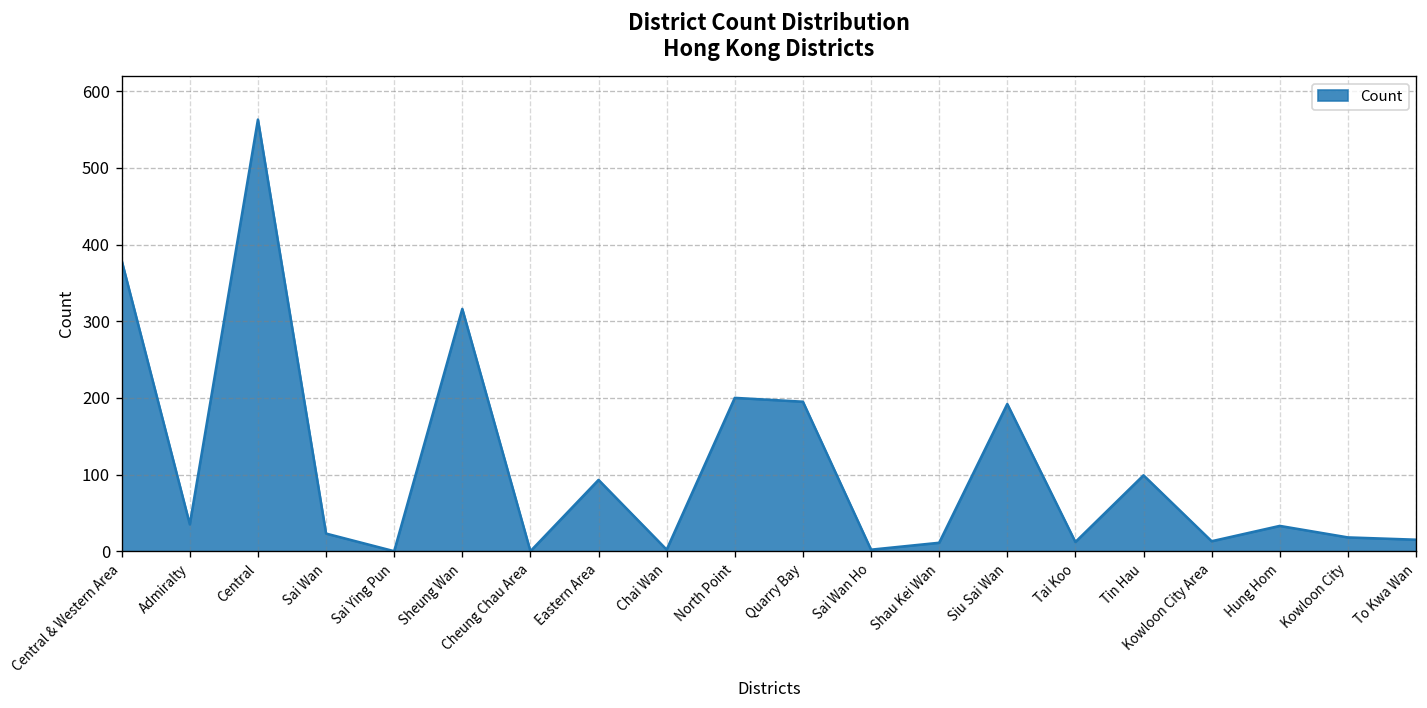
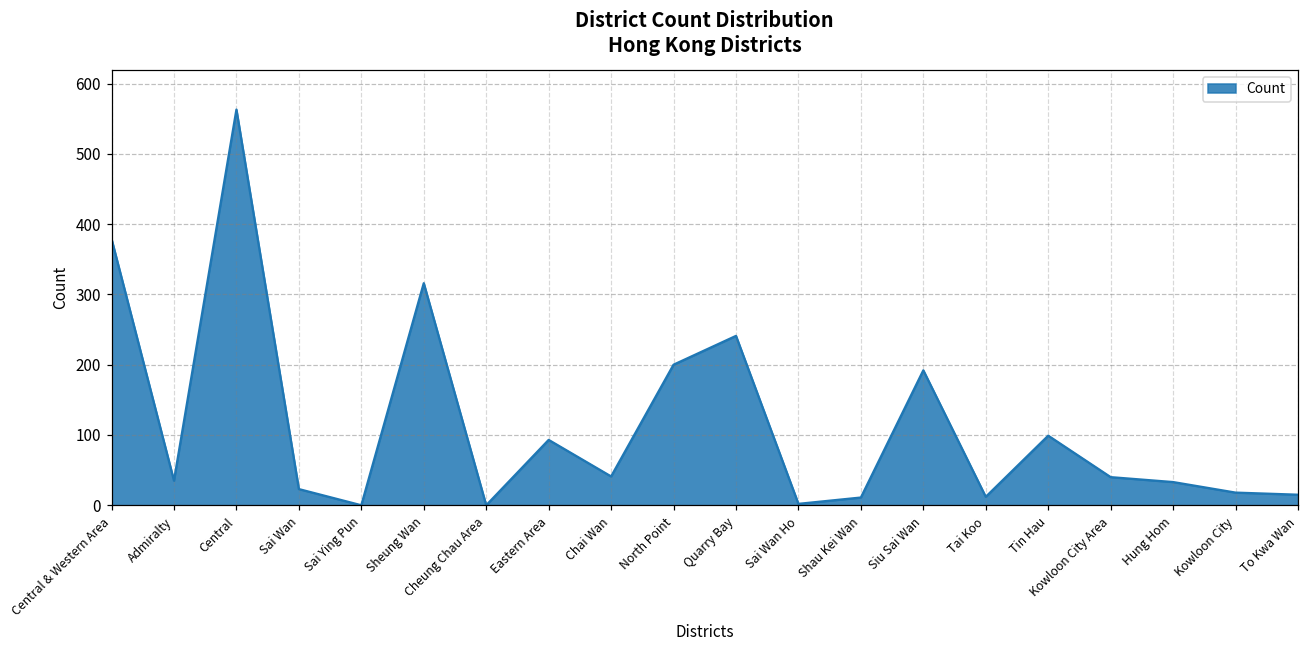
Chai Wan: 0 -> 40
Quarry Bay: 200 -> 240
Kowloon City Area: 10 -> 40
